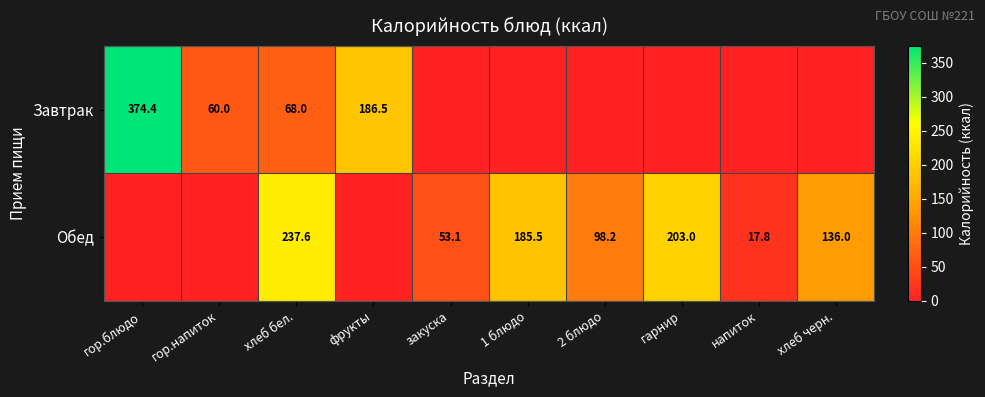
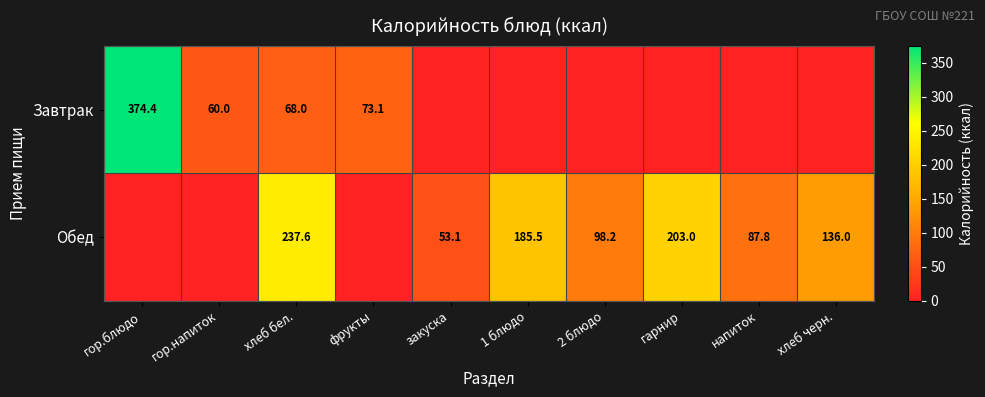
Завтрак, фрукты: 186.5 -> 73.1
Обед, напиток: 17.8 -> 87.8
